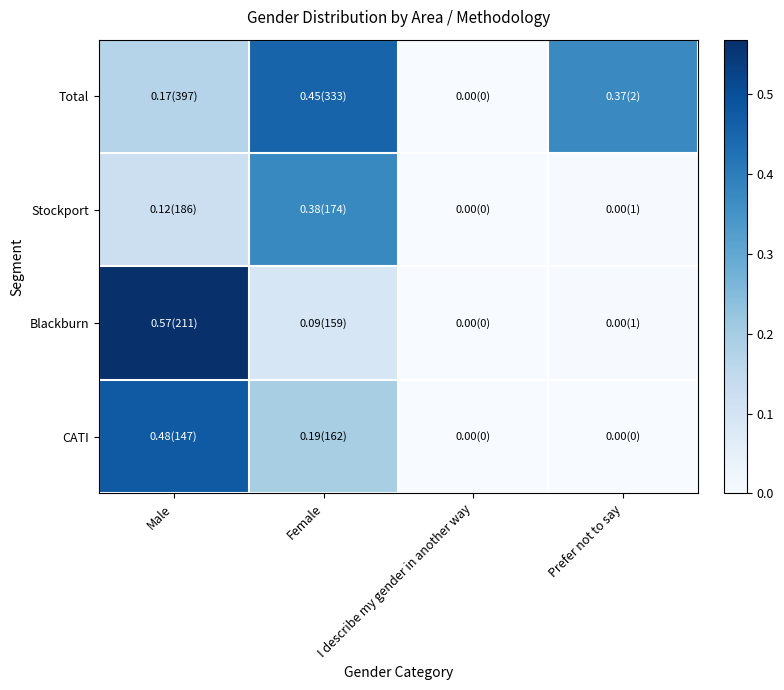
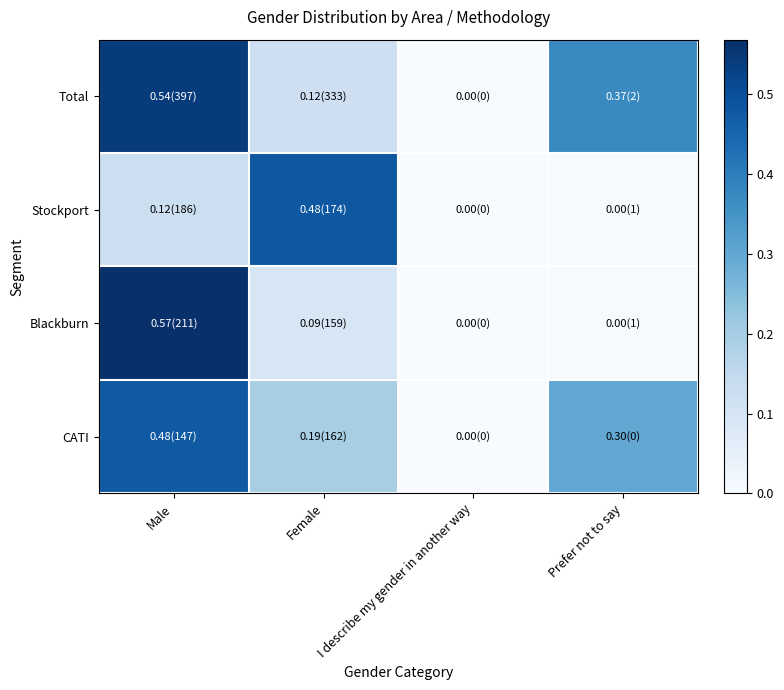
Total, Male: 0.17(397) -> 0.54(397)
Total, Female: 0.45(333) -> 0.12(333)
Stockport, Female: 0.38(174) -> 0.48(174)
CATI, Prefer not to say: 0.00(0) -> 0.30(0)
